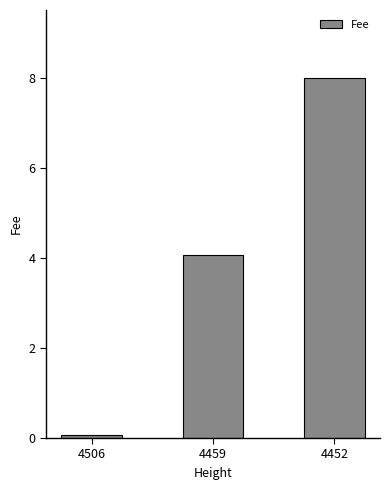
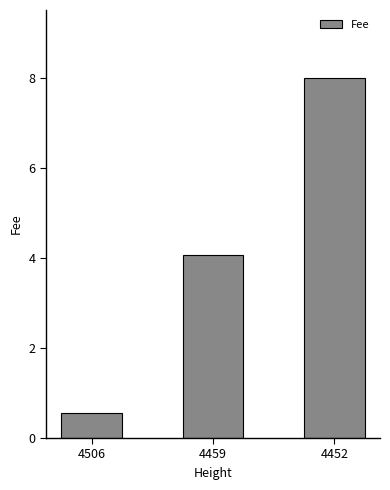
4506: 0.1 -> 0.6
